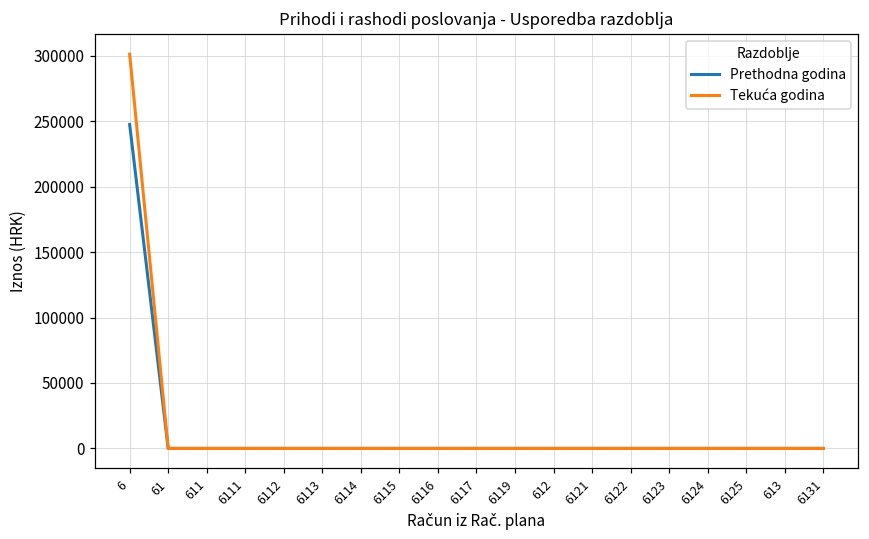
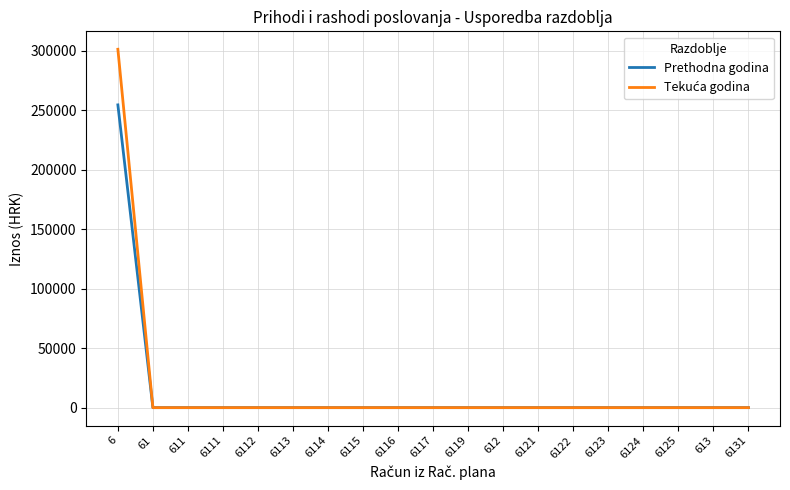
Prethodna godina, 6: 247000 -> 254000
